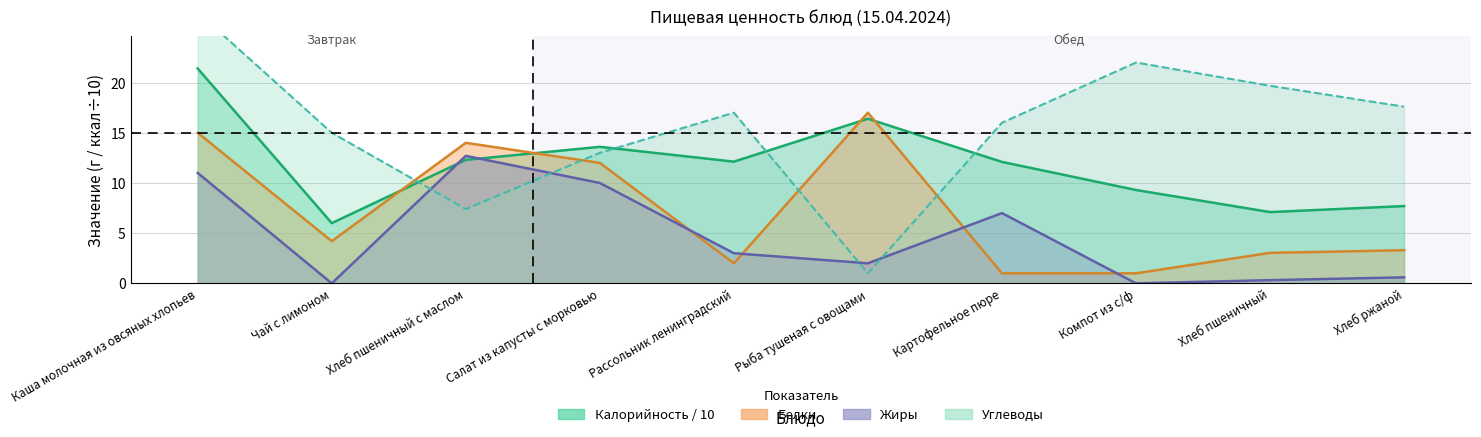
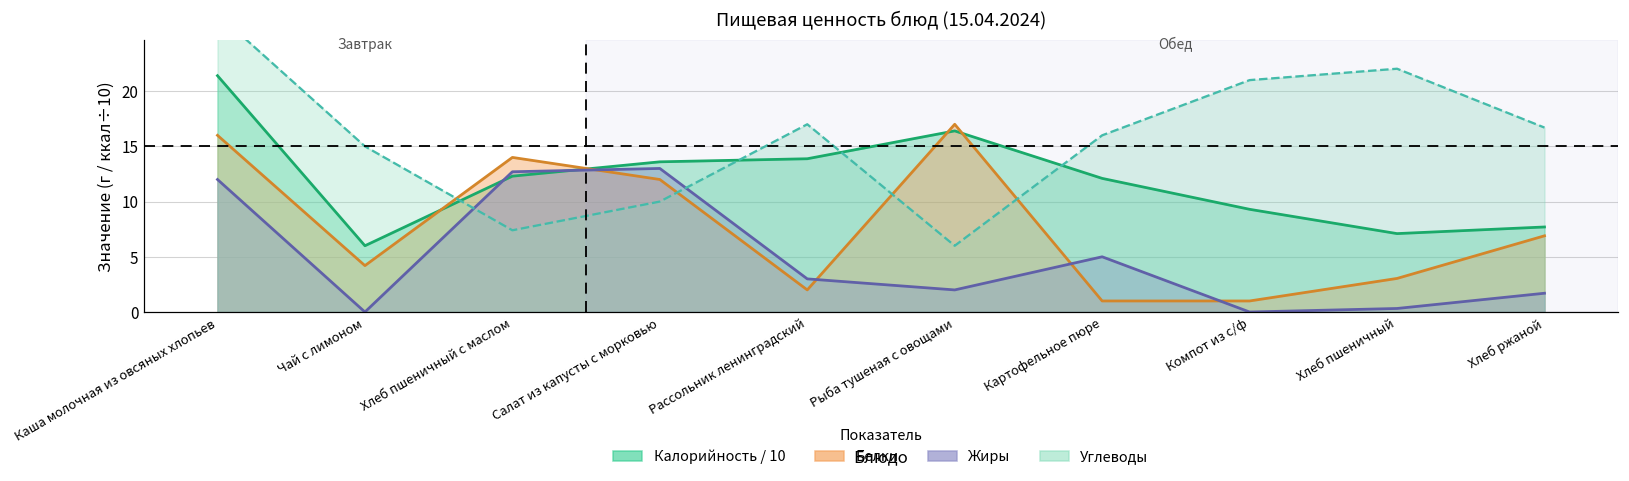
Белки, Каша молочная из овсяных хлопьев: 15 -> 16
Жиры, Каша молочная из овсяных хлопьев: 11 -> 12
Жиры, Салат из капусты с морковью: 10 -> 13
Углеводы, Салат из капусты с морковью: 13 -> 10
Калорийность / 10, Рассольник ленинградский: 12.1 -> 13.9
Углеводы, Рыба тушеная с овощами: 1 -> 6
Жиры, Картофельное пюре: 7 -> 5
Углеводы, Компот из с/ф: 22 -> 21
Углеводы, Хлеб пшеничный: 19.7 -> 22.0
Белки, Хлеб ржаной: 3.3 -> 6.9
Жиры, Хлеб ржаной: 0.6 -> 1.7
Углеводы, Хлеб ржаной: 17.6 -> 16.7
